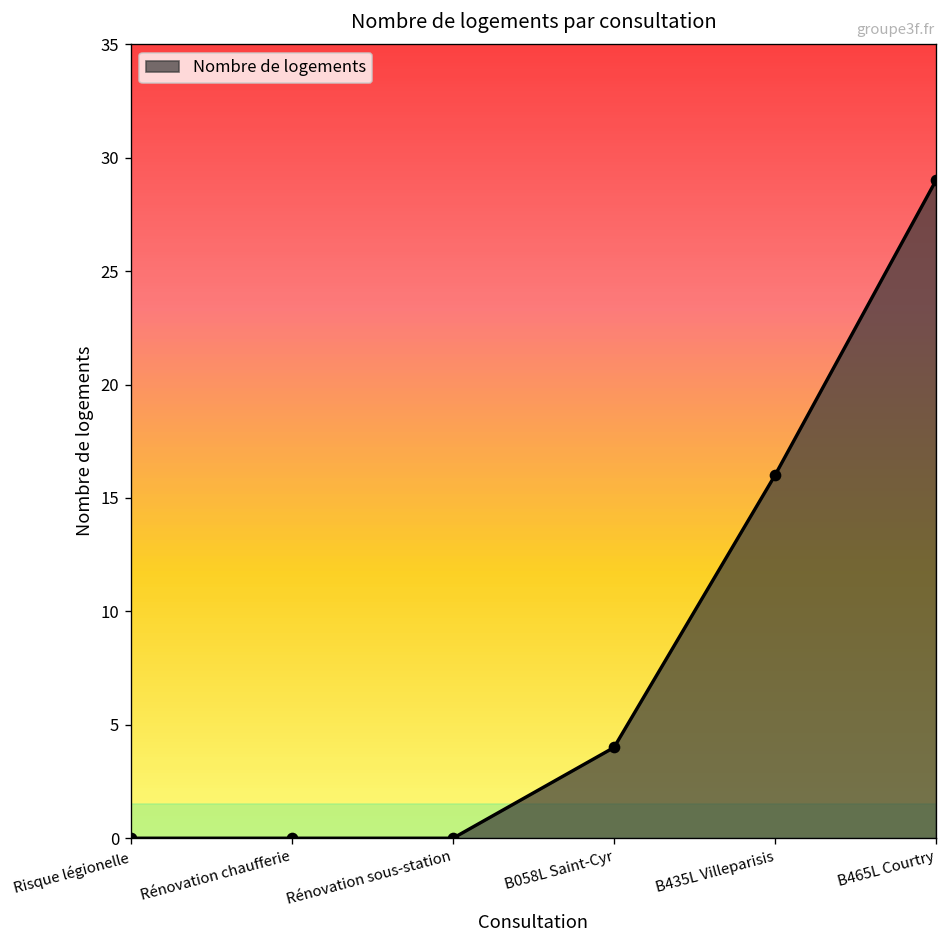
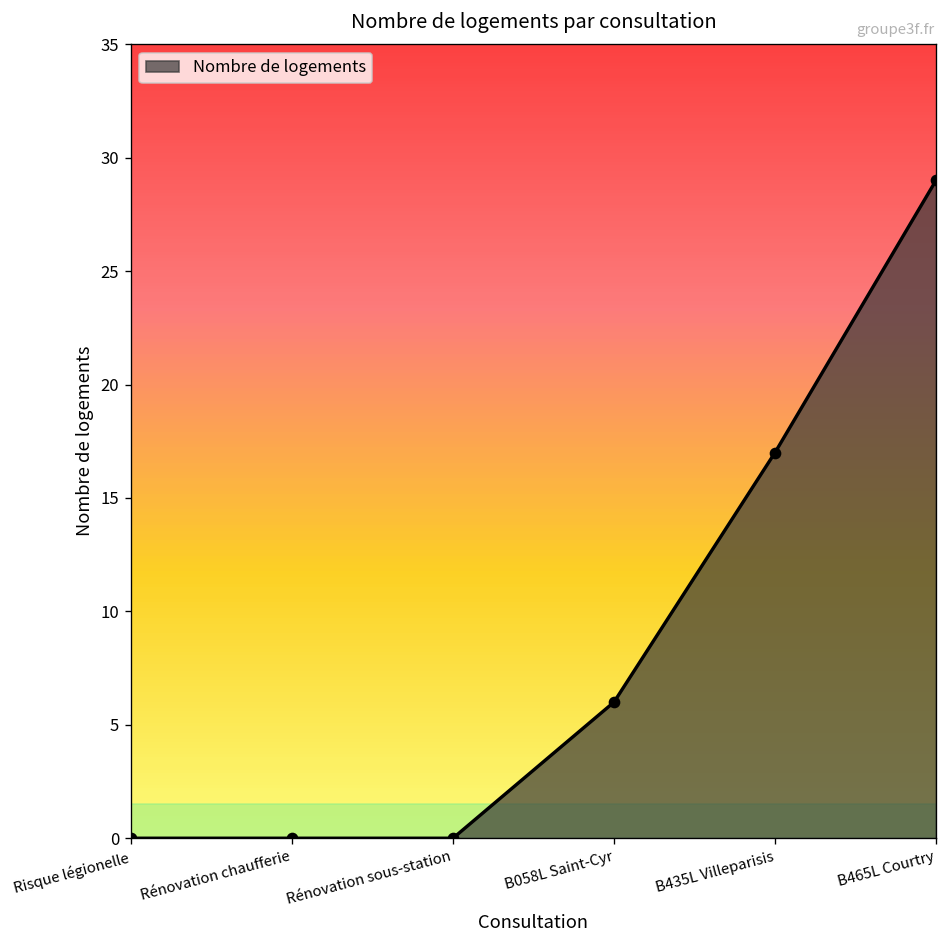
B058L Saint-Cyr: 4 -> 6
B435L Villeparisis: 16 -> 17
